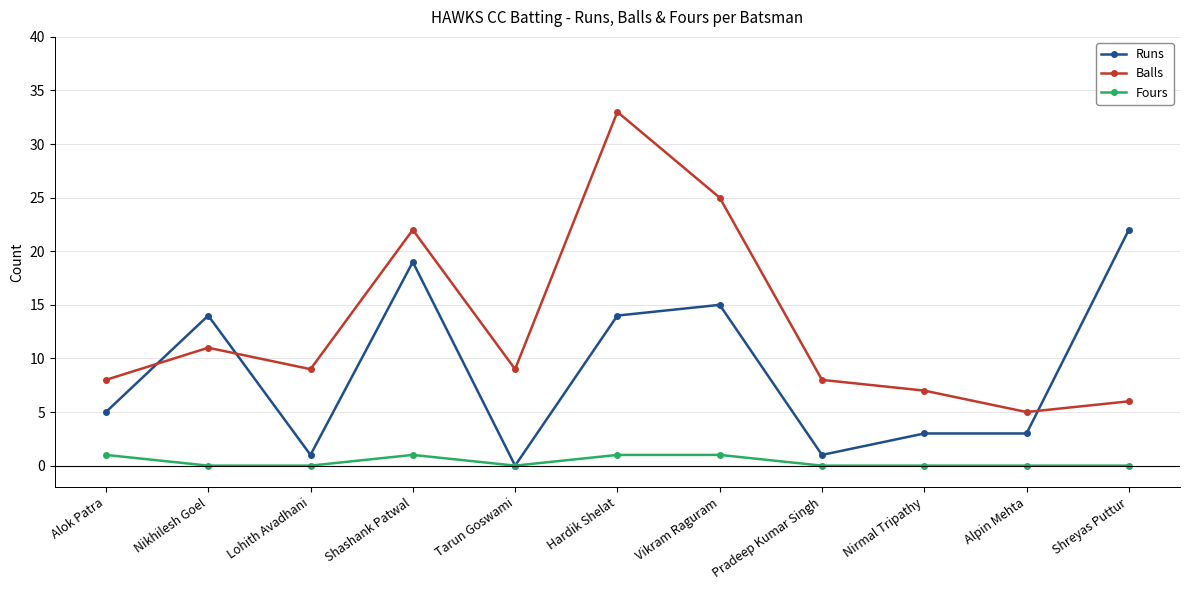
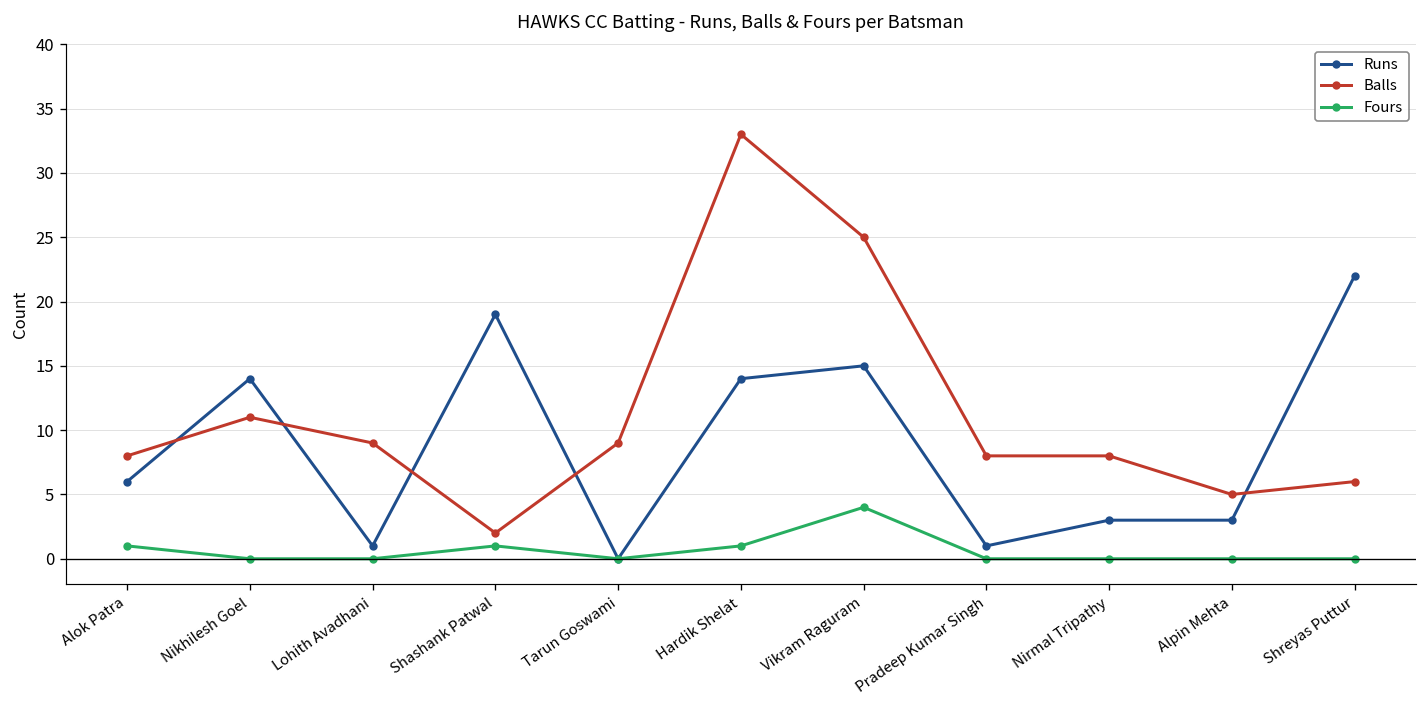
Runs, Alok Patra: 5 -> 6
Balls, Shashank Patwal: 22 -> 2
Fours, Vikram Raguram: 1 -> 4
Balls, Nirmal Tripathy: 7 -> 8
